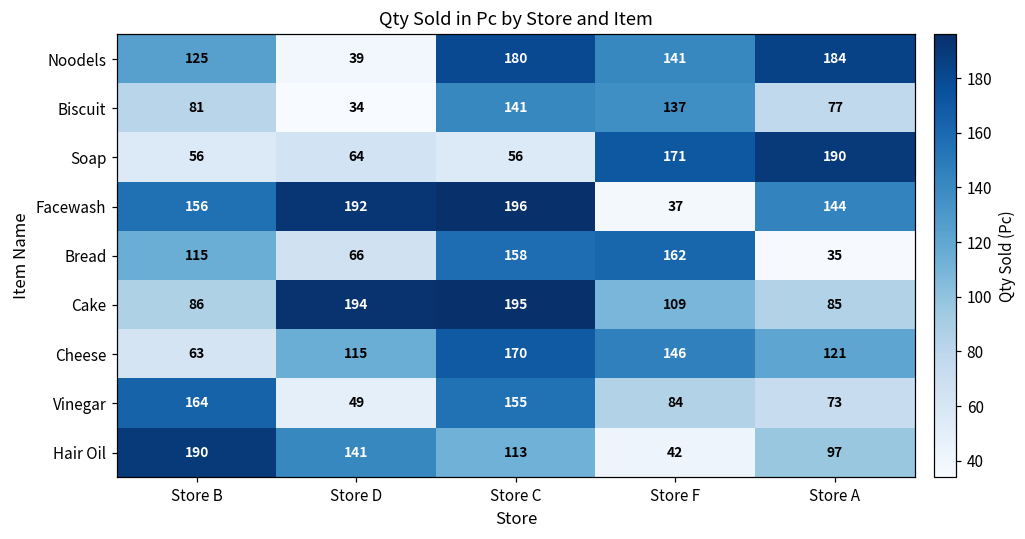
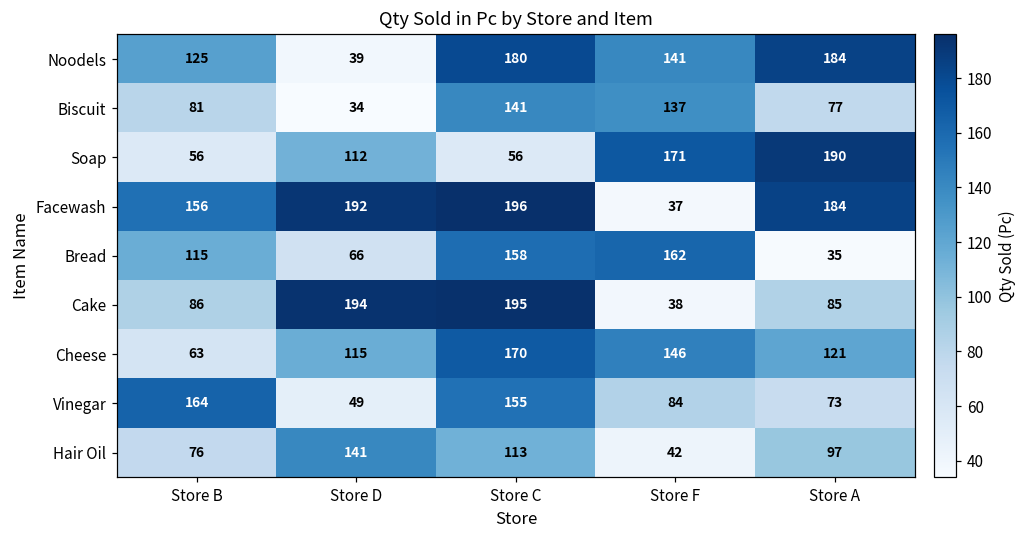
Soap, Store D: 64 -> 112
Facewash, Store A: 144 -> 184
Cake, Store F: 109 -> 38
Hair Oil, Store B: 190 -> 76
